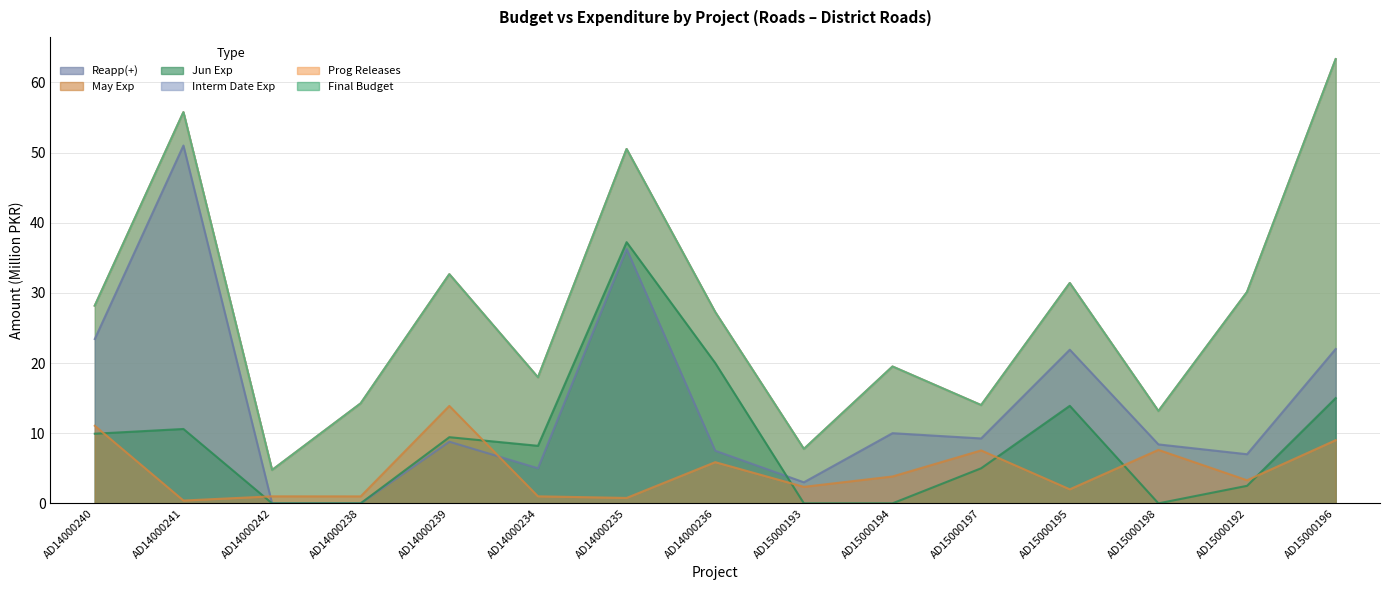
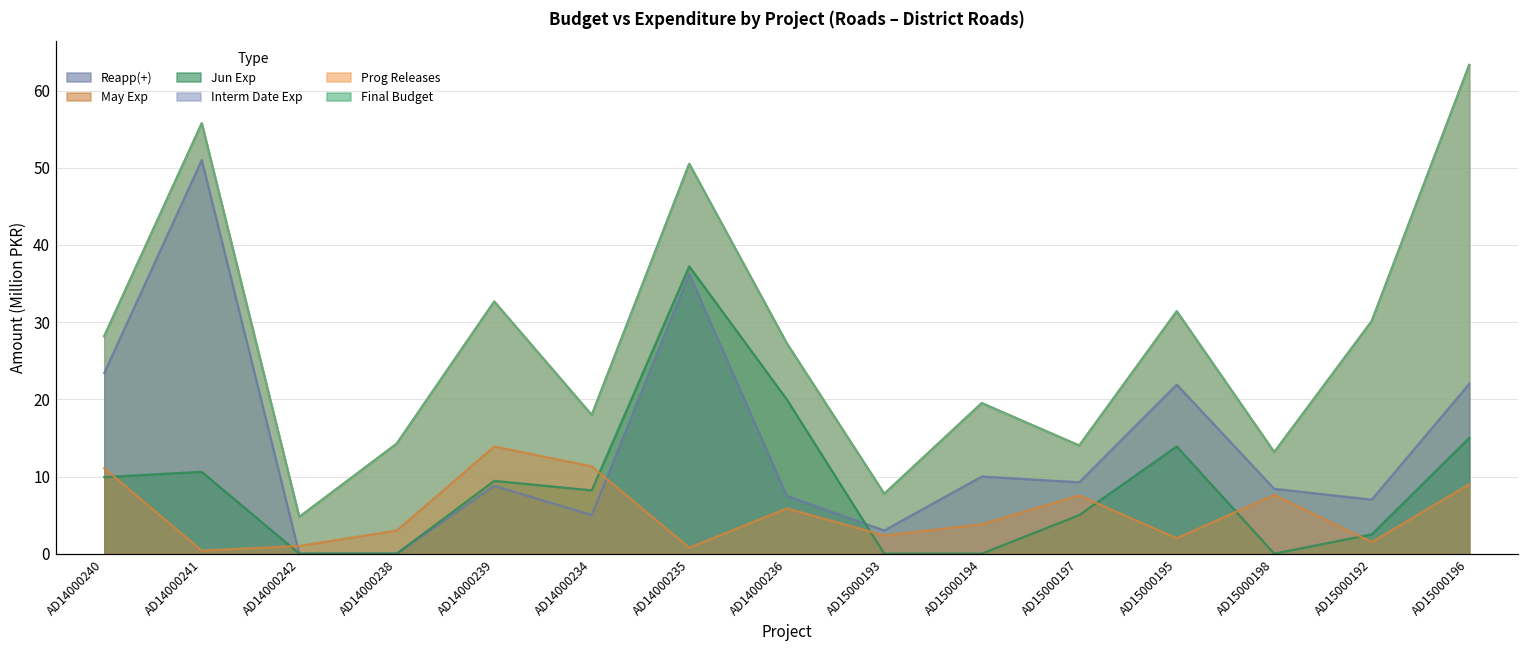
May Exp, AD14000238: 1 -> 3
May Exp, AD14000234: 1 -> 11
May Exp, AD15000192: 3 -> 2
